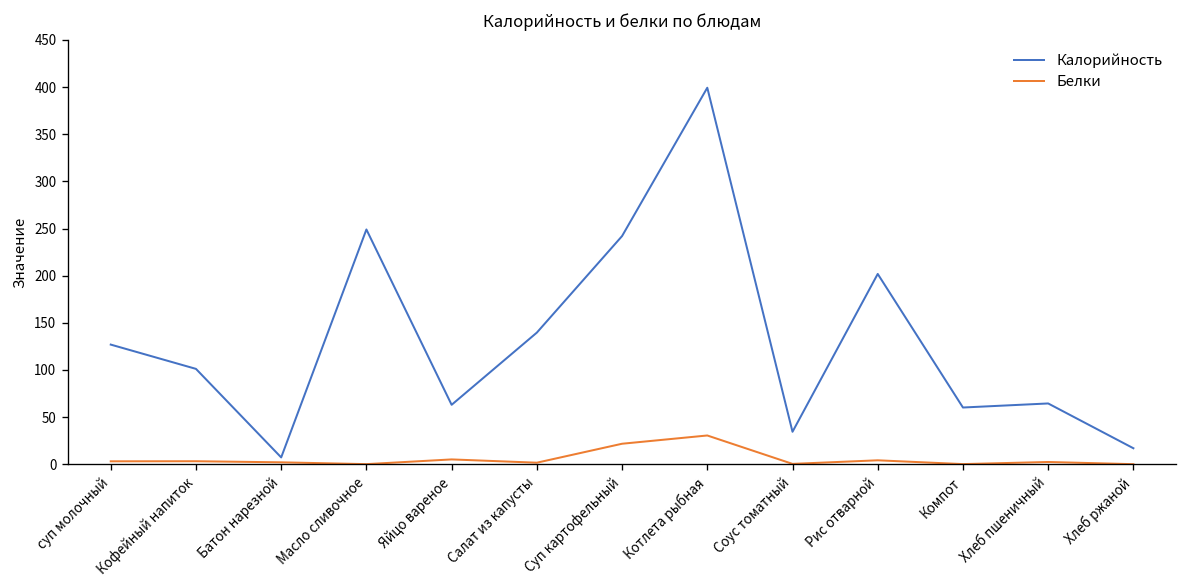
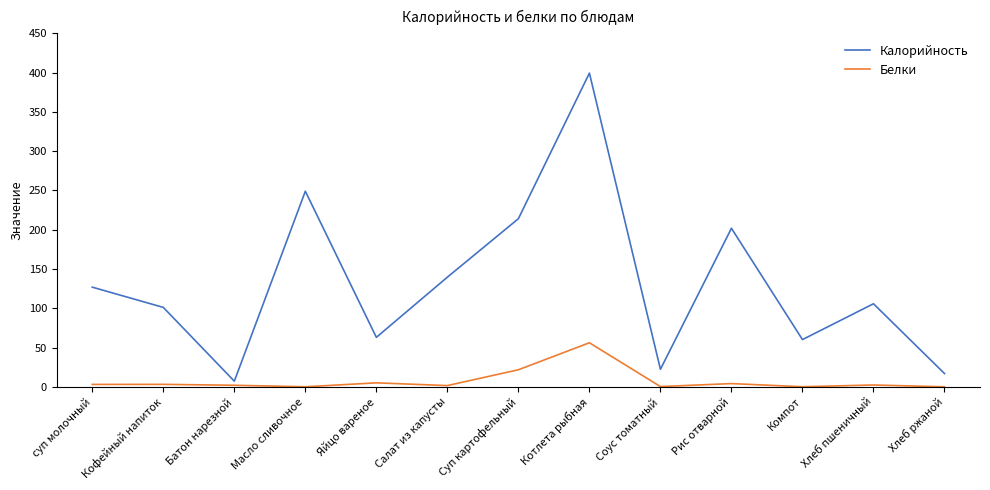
Калорийность, Суп картофельный: 240 -> 210
Белки, Котлета рыбная: 30 -> 60
Калорийность, Соус томатный: 30 -> 20
Калорийность, Хлеб пшеничный: 60 -> 110
